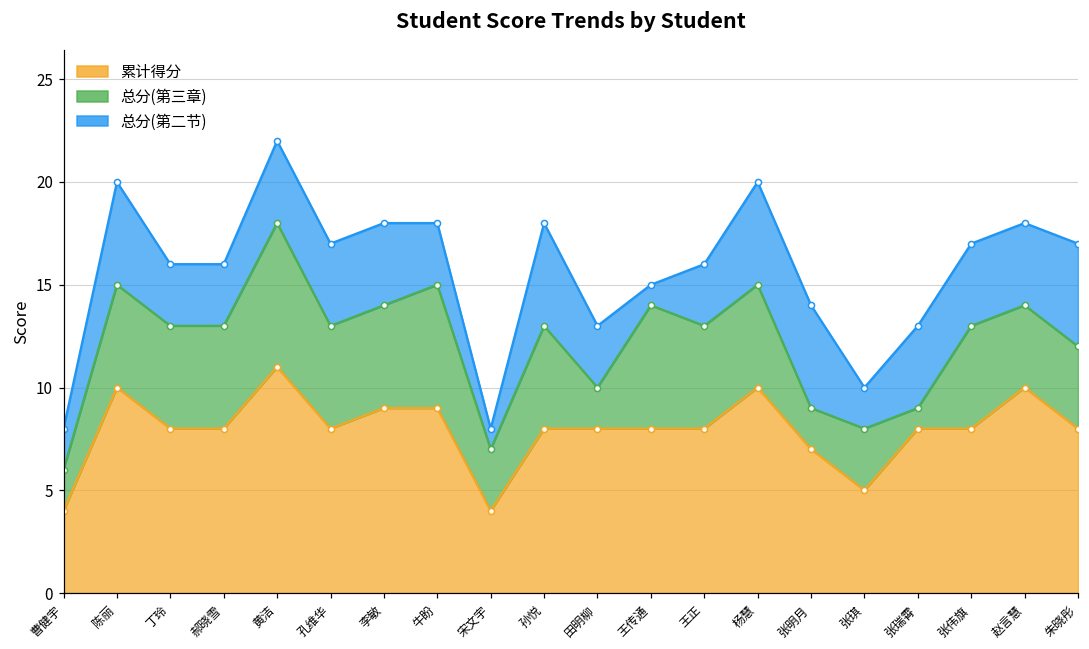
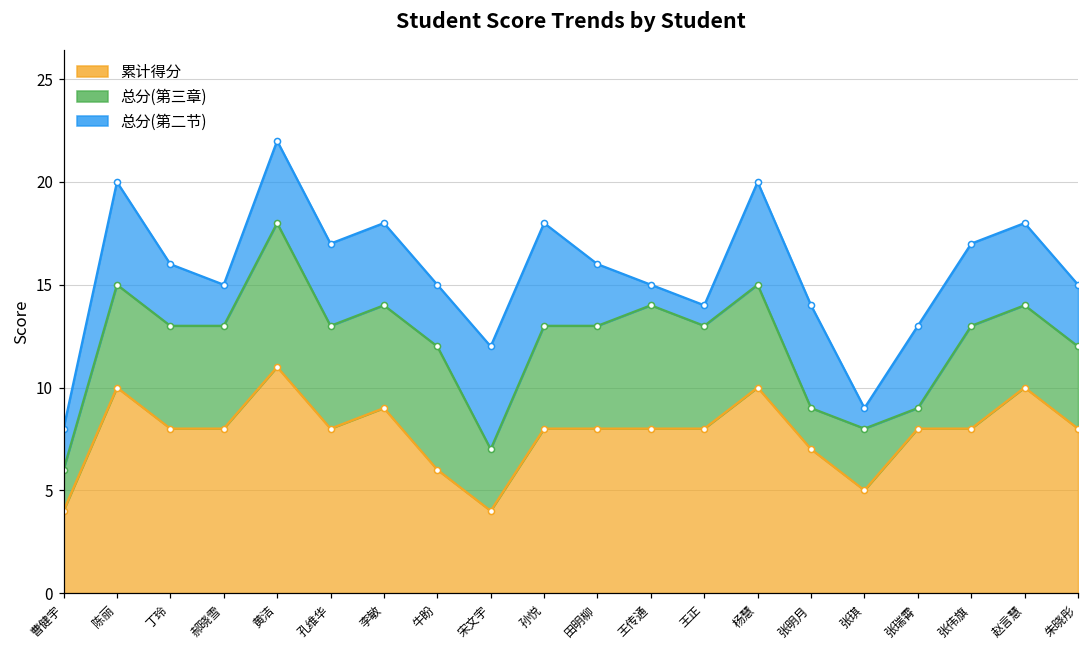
总分(第二节), 郝晓雪: 3 -> 2
累计得分, 牛盼: 9 -> 6
总分(第二节), 宋文宇: 1 -> 5
总分(第三章), 田明柳: 2 -> 5
总分(第二节), 王正: 3 -> 1
总分(第二节), 张琪: 2 -> 1
总分(第二节), 朱晓彤: 5 -> 3
